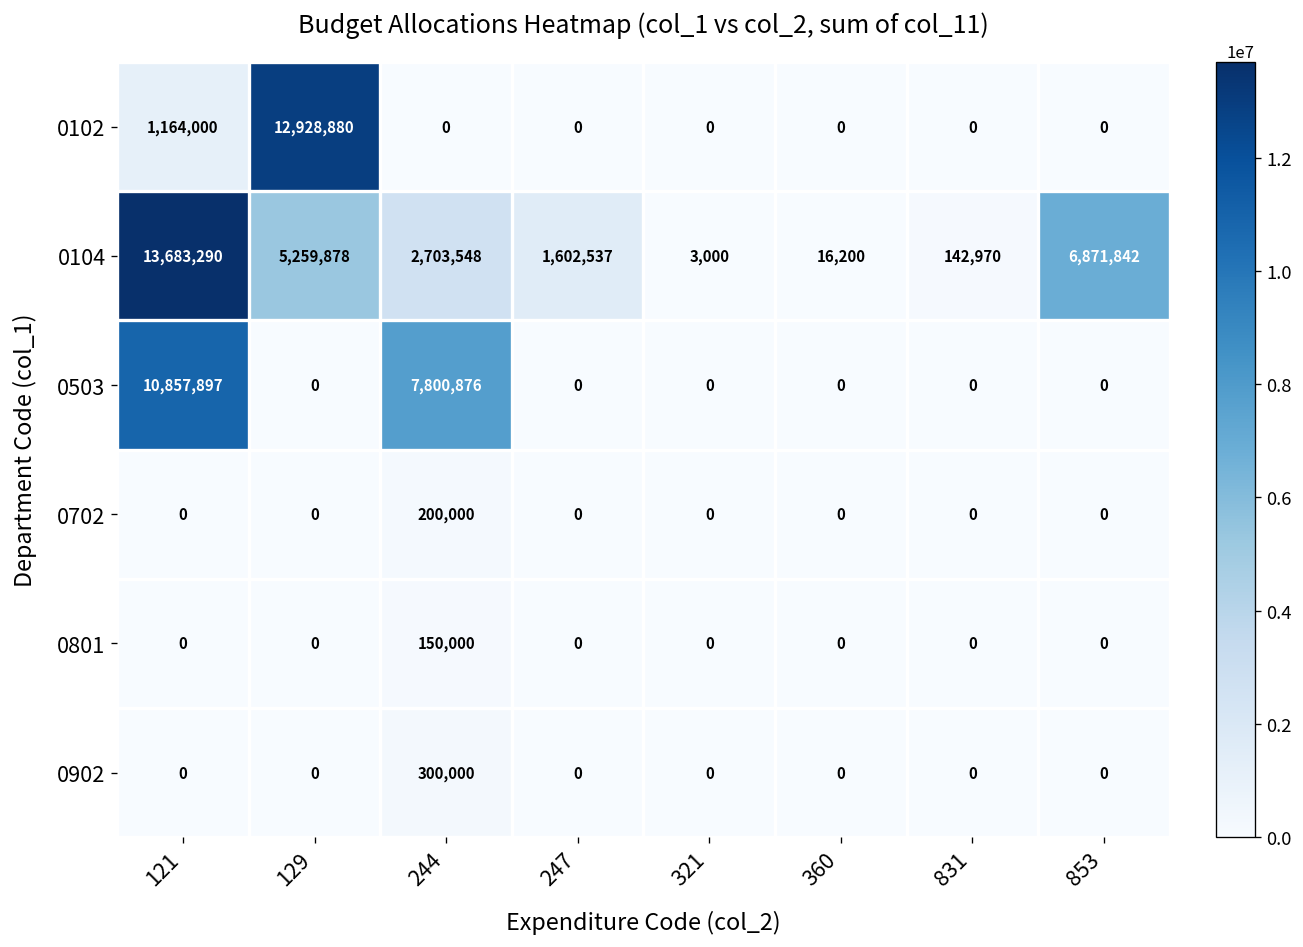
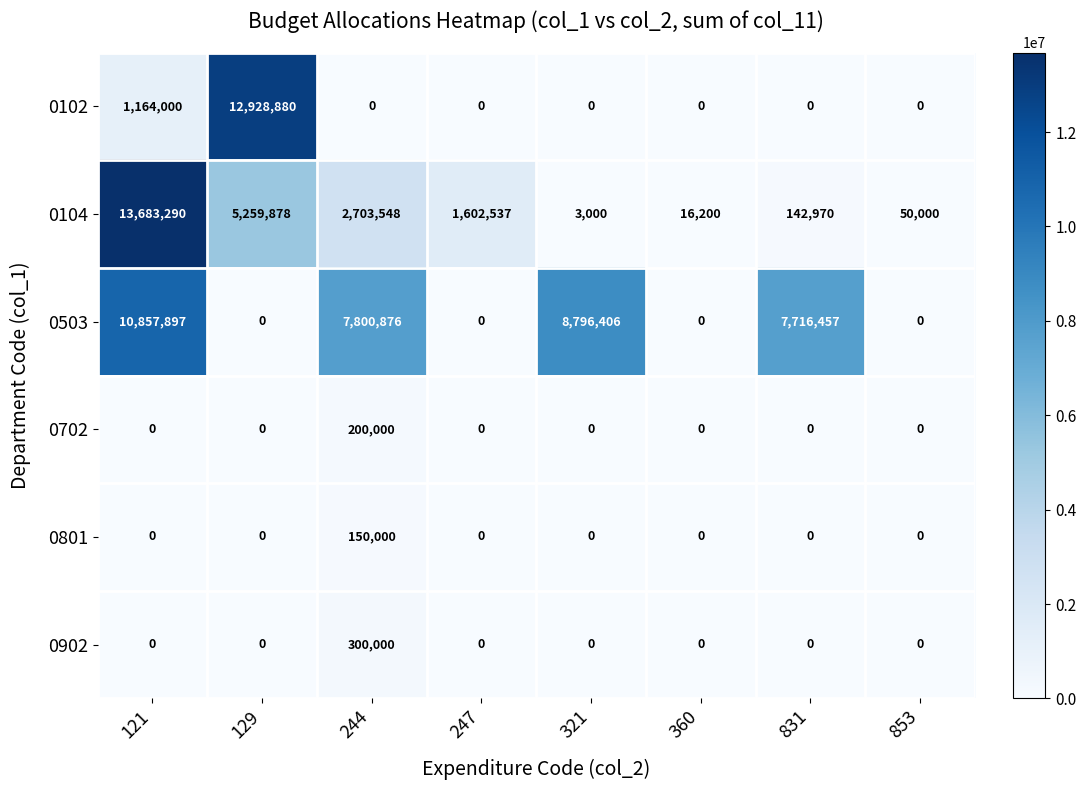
0104, 853: 6,871,842 -> 50,000
0503, 321: 0 -> 8,796,406
0503, 831: 0 -> 7,716,457
